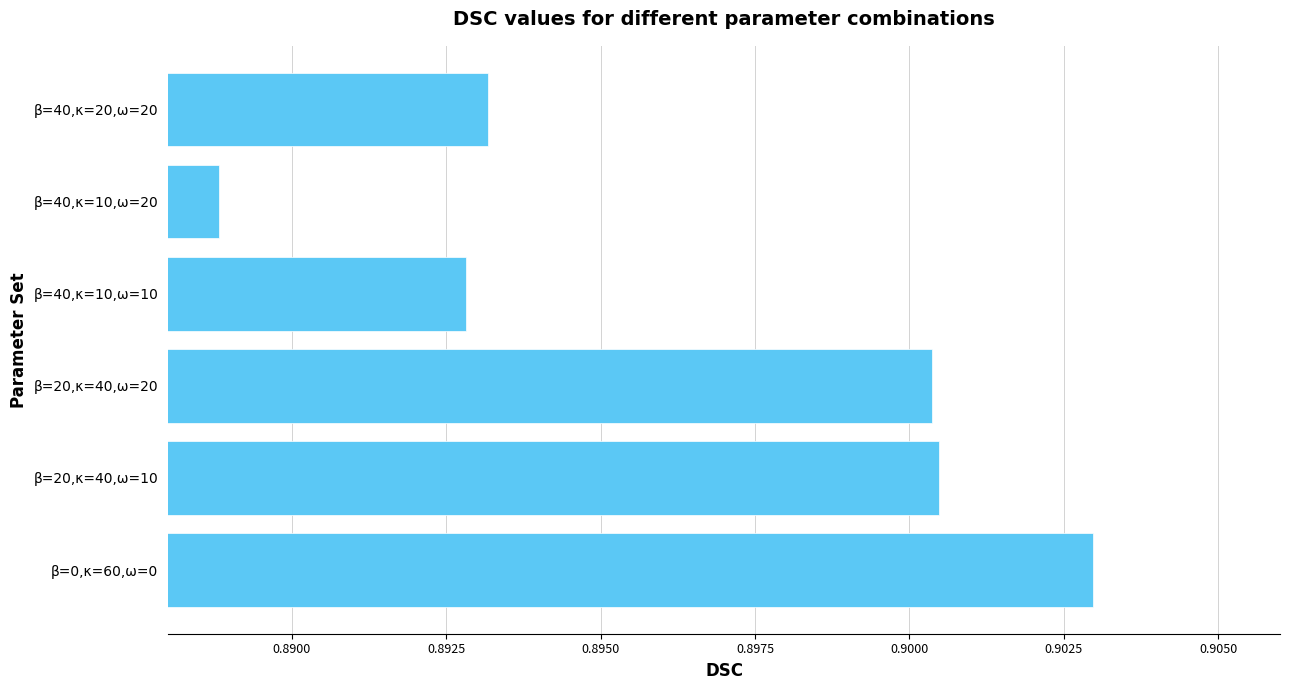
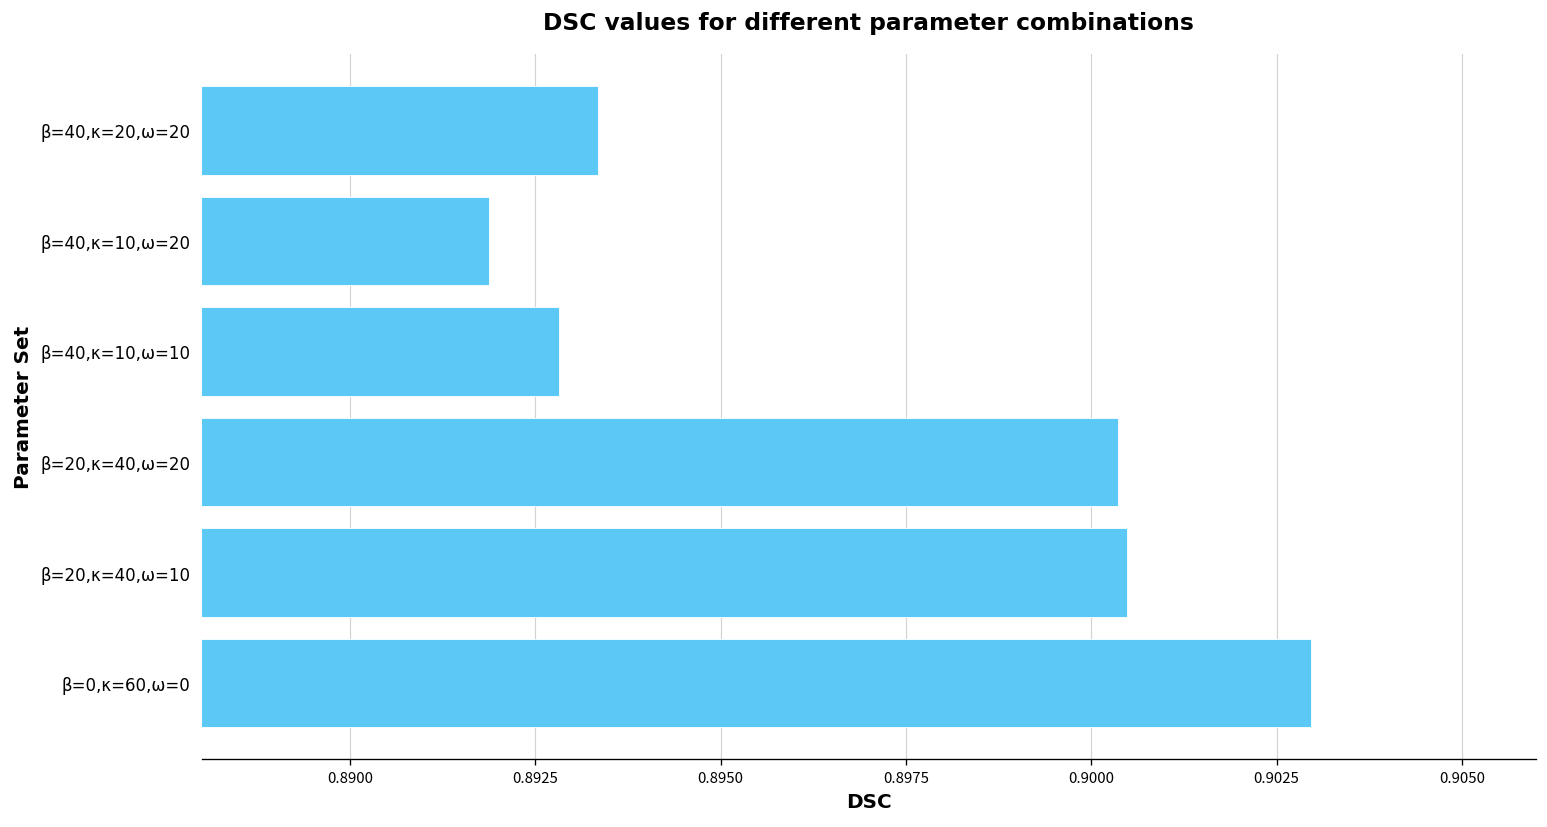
β=40,κ=20,ω=20: 0.8932 -> 0.8933
β=40,κ=10,ω=20: 0.8888 -> 0.8919
